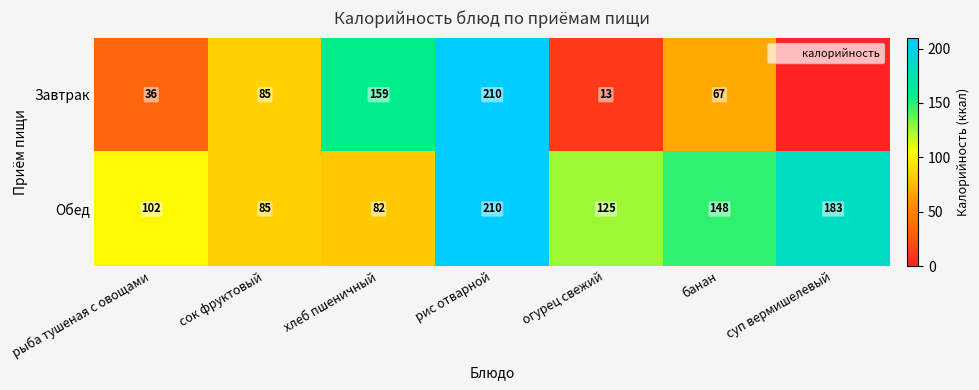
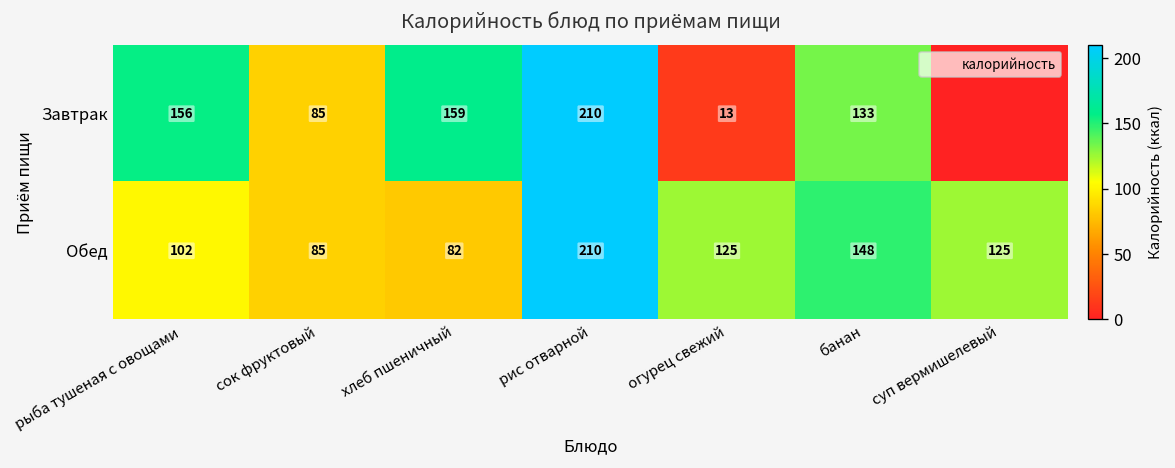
Завтрак, рыба тушеная с овощами: 36 -> 156
Завтрак, банан: 67 -> 133
Обед, суп вермишелевый: 183 -> 125
